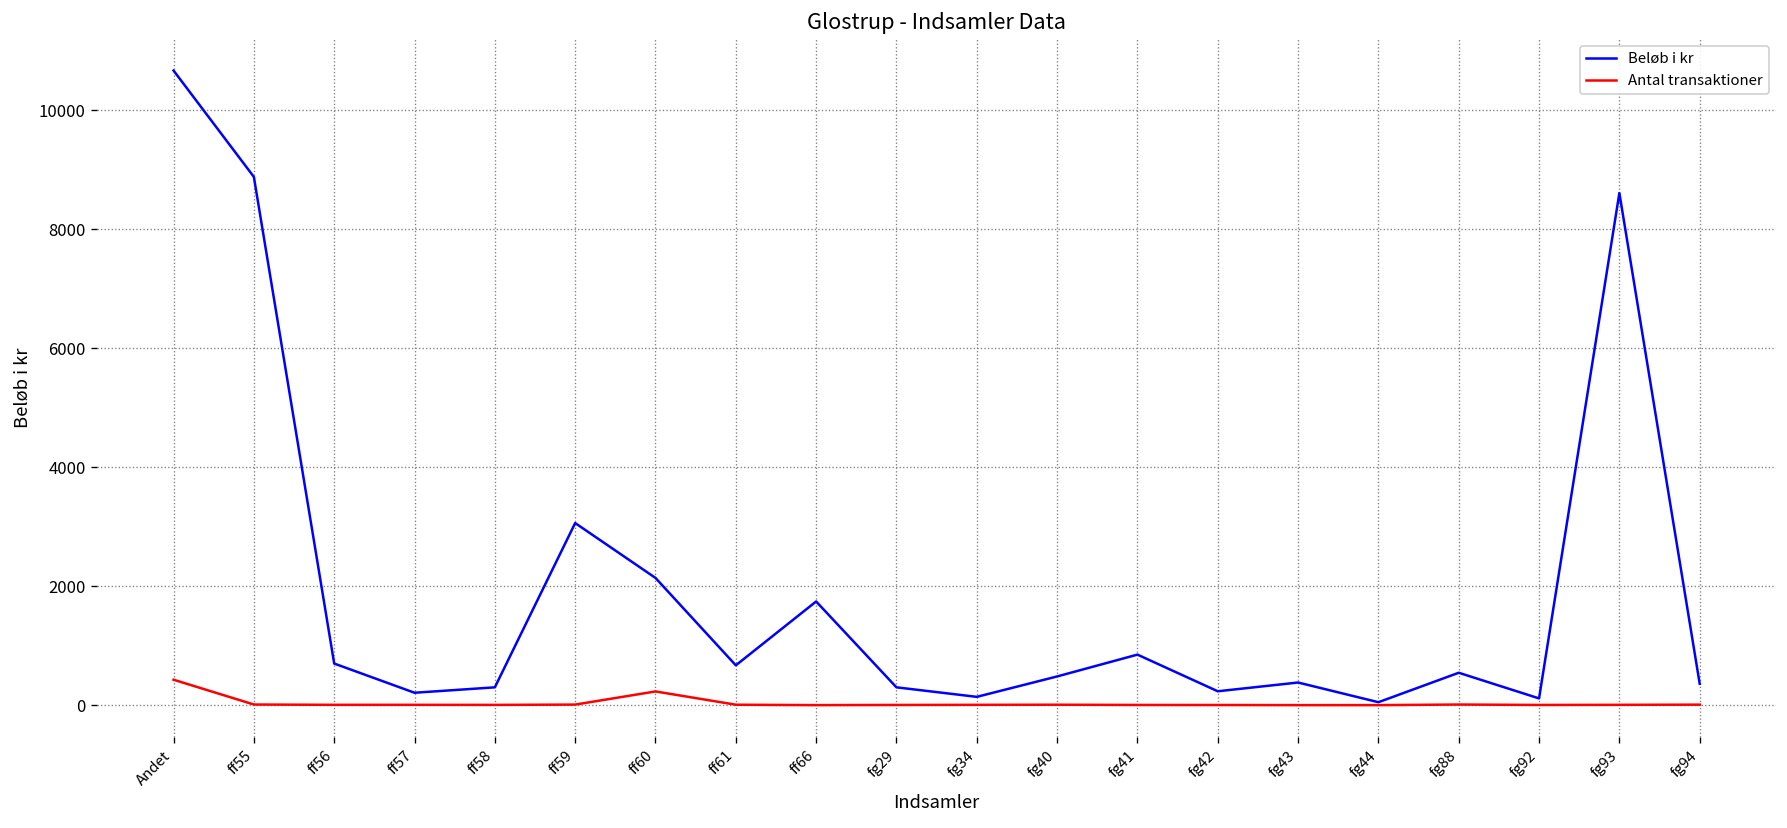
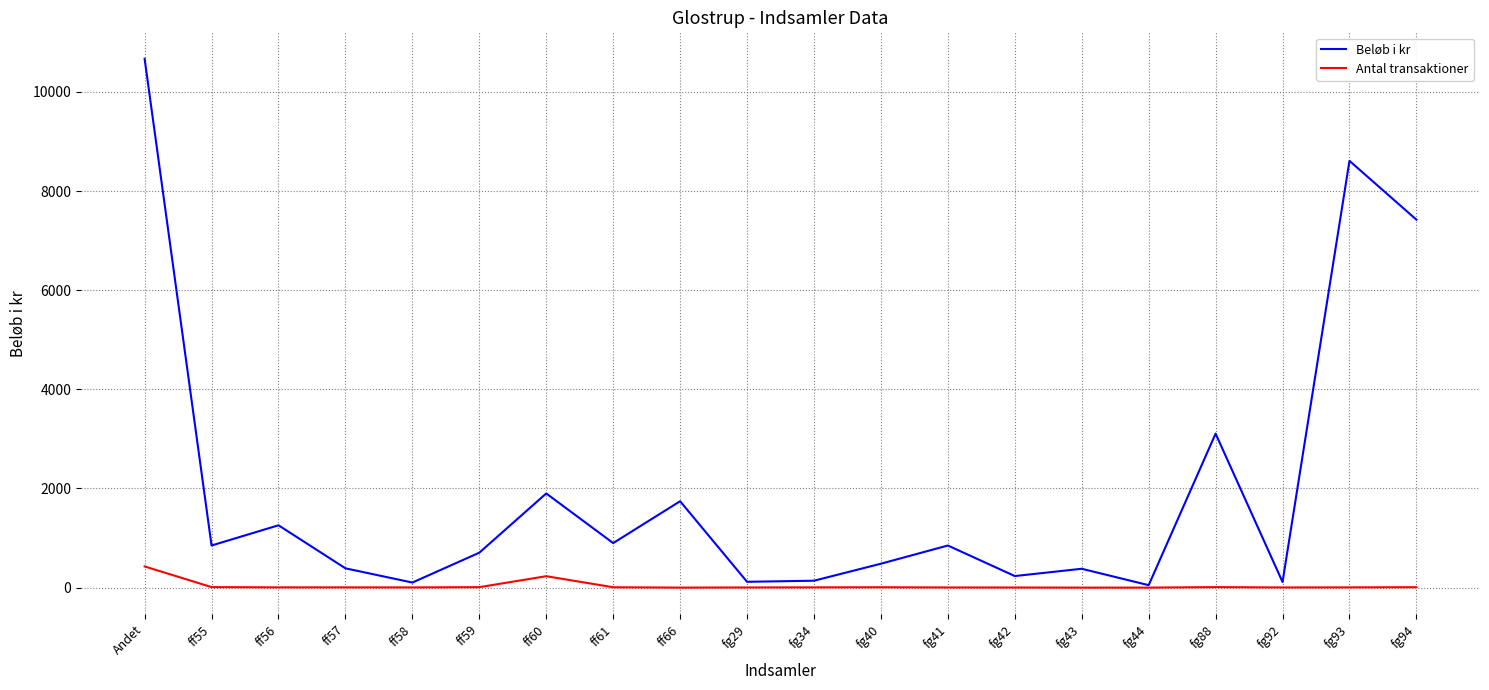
Beløb i kr, ff55: 8900 -> 900
Beløb i kr, ff56: 700 -> 1300
Beløb i kr, ff57: 200 -> 400
Beløb i kr, ff58: 300 -> 100
Beløb i kr, ff59: 3100 -> 700
Beløb i kr, ff60: 2100 -> 1900
Beløb i kr, ff61: 700 -> 900
Beløb i kr, fg29: 300 -> 100
Beløb i kr, fg88: 500 -> 3100
Beløb i kr, fg94: 400 -> 7400
